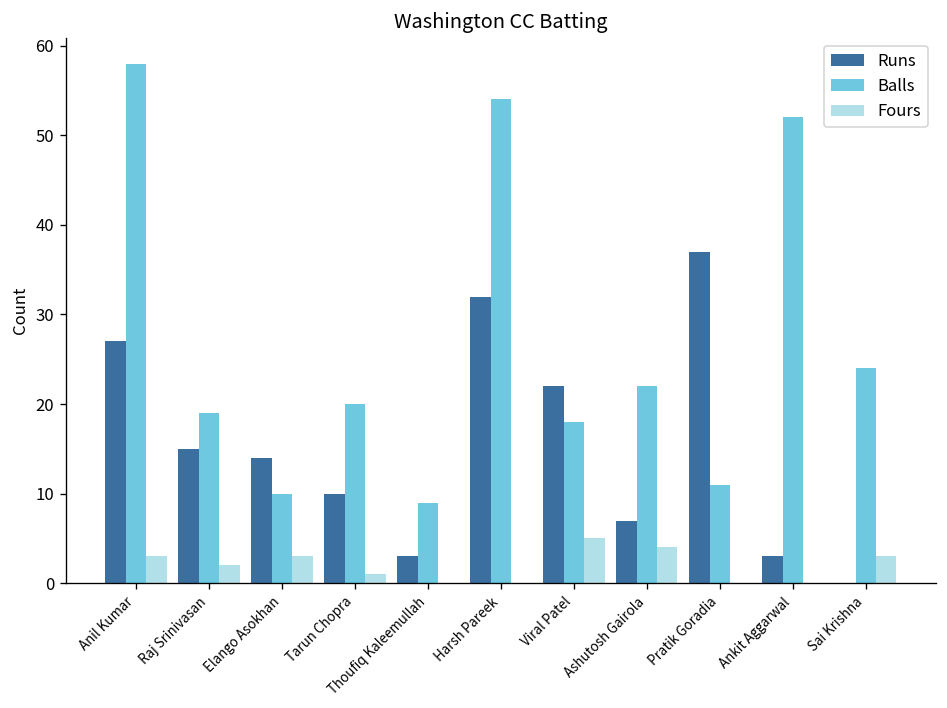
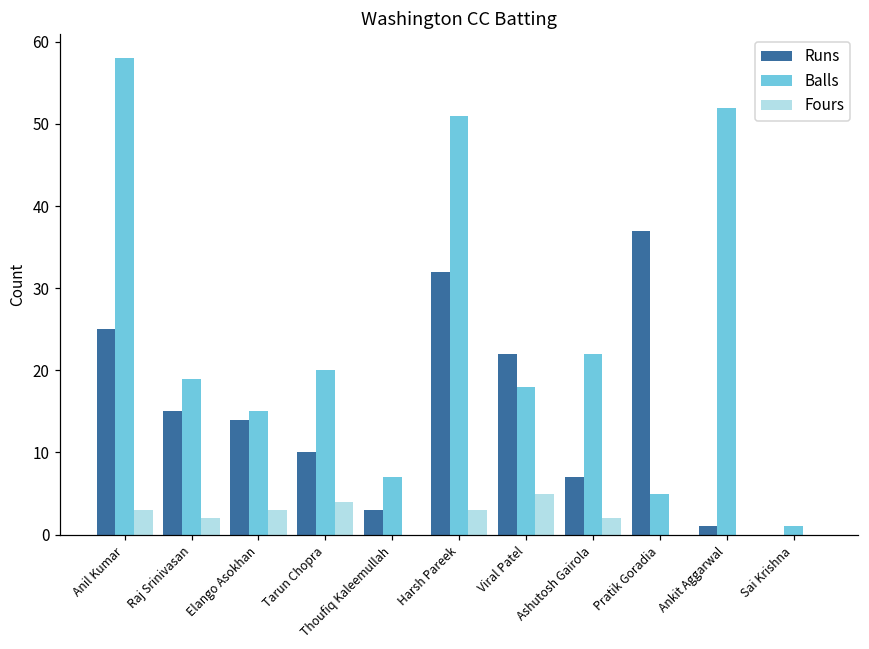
Runs, Anil Kumar: 27 -> 25
Balls, Elango Asokhan: 10 -> 15
Fours, Tarun Chopra: 1 -> 4
Balls, Thoufiq Kaleemullah: 9 -> 7
Balls, Harsh Pareek: 54 -> 51
Fours, Harsh Pareek: 0 -> 3
Fours, Ashutosh Gairola: 4 -> 2
Balls, Pratik Goradia: 11 -> 5
Runs, Ankit Aggarwal: 3 -> 1
Balls, Sai Krishna: 24 -> 1
Fours, Sai Krishna: 3 -> 0
